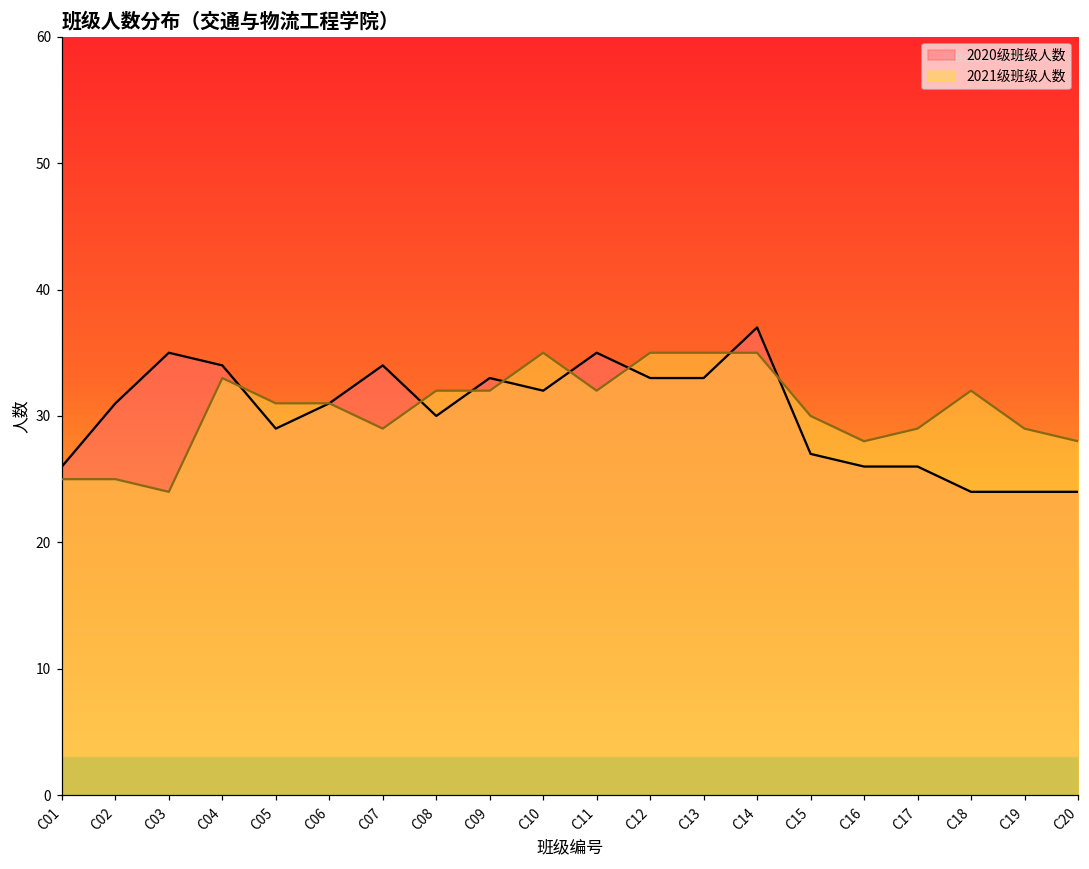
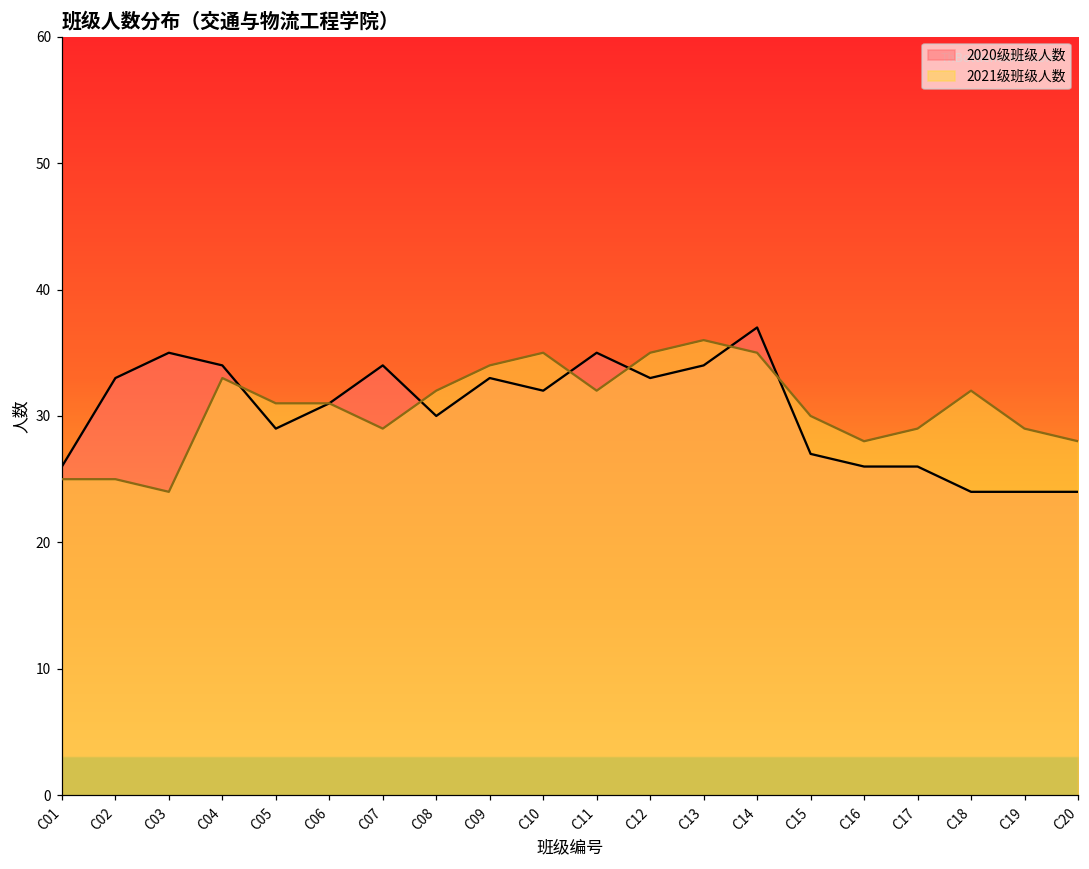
2020级班级人数, C02: 31 -> 33
2021级班级人数, C09: 32 -> 34
2020级班级人数, C13: 33 -> 34
2021级班级人数, C13: 35 -> 36
